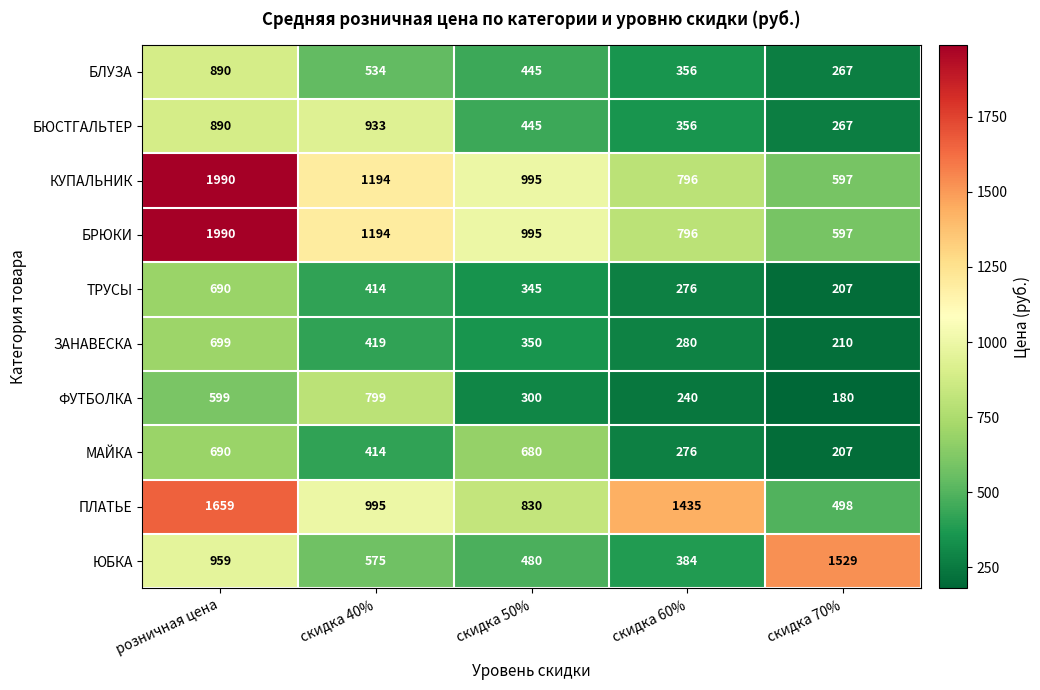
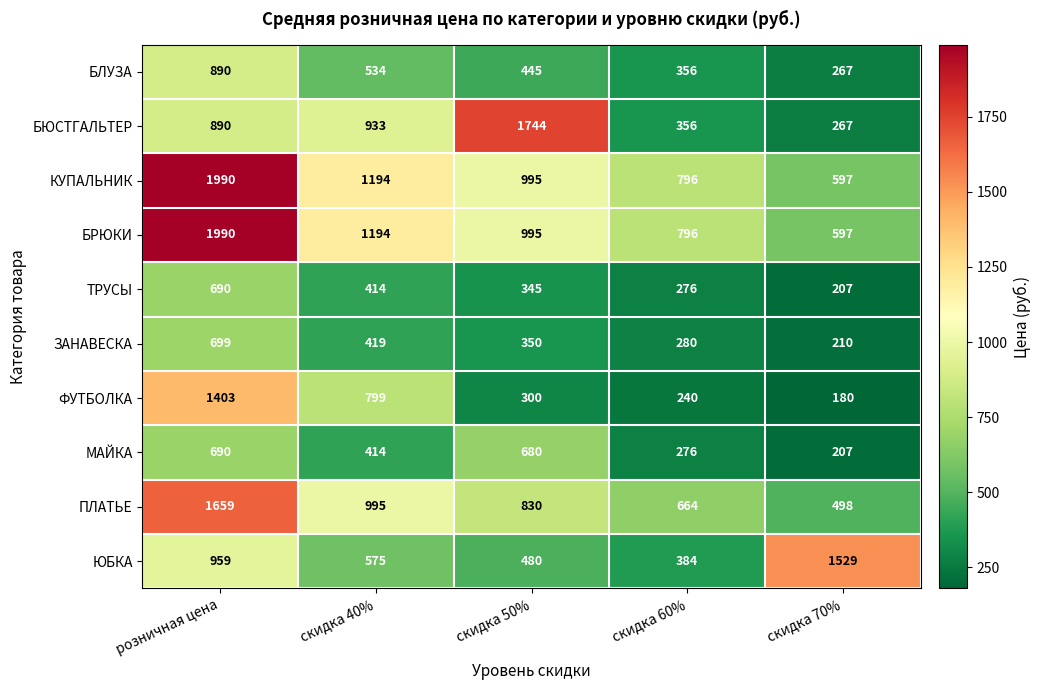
БЮСТГАЛЬТЕР, скидка 50%: 445 -> 1744
ФУТБОЛКА, розничная цена: 599 -> 1403
ПЛАТЬЕ, скидка 60%: 1435 -> 664
